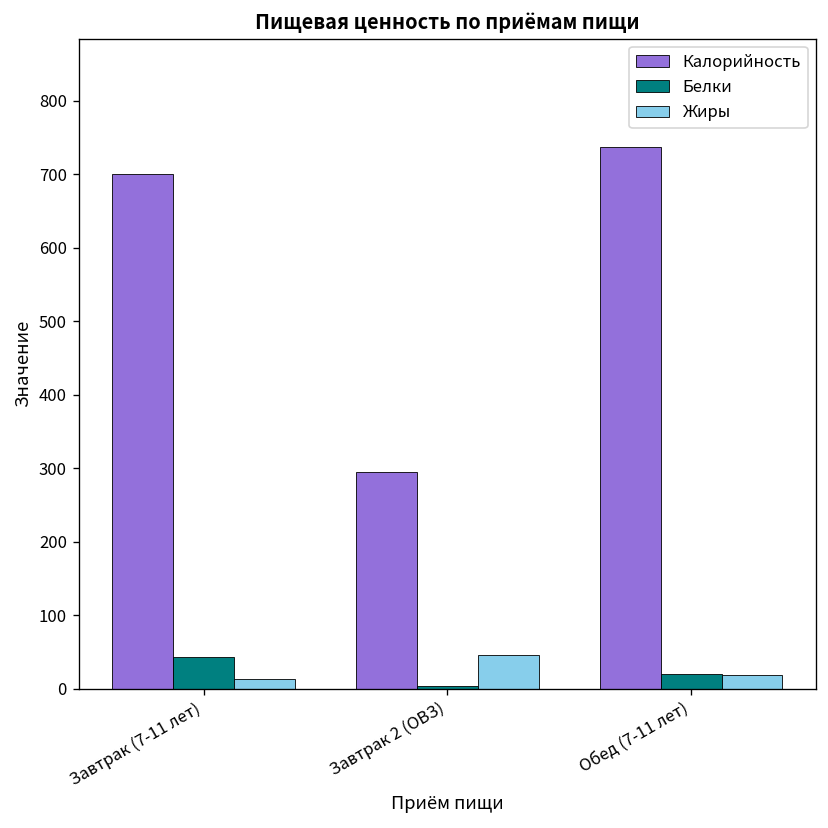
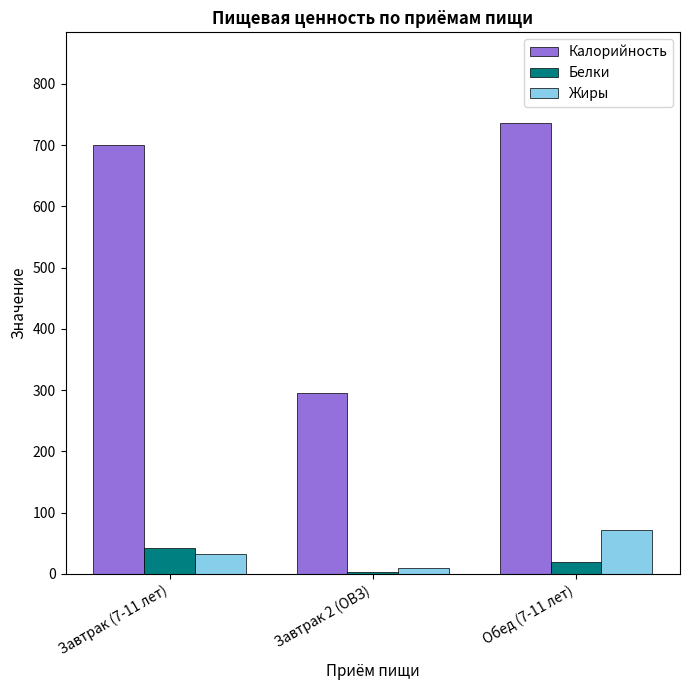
Жиры, Завтрак (7-11 лет): 10 -> 30
Жиры, Завтрак 2 (ОВЗ): 50 -> 10
Жиры, Обед (7-11 лет): 20 -> 70
